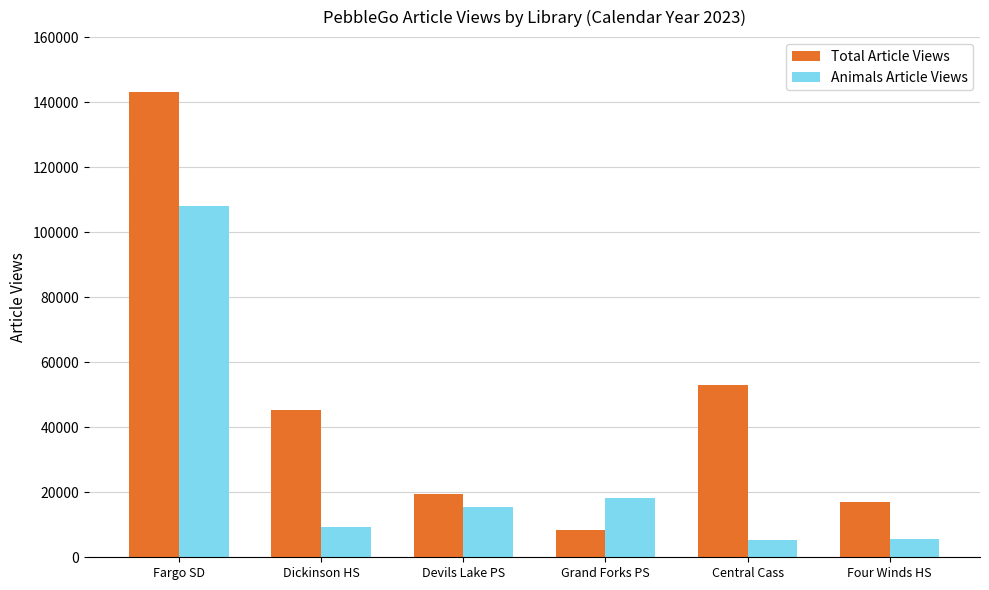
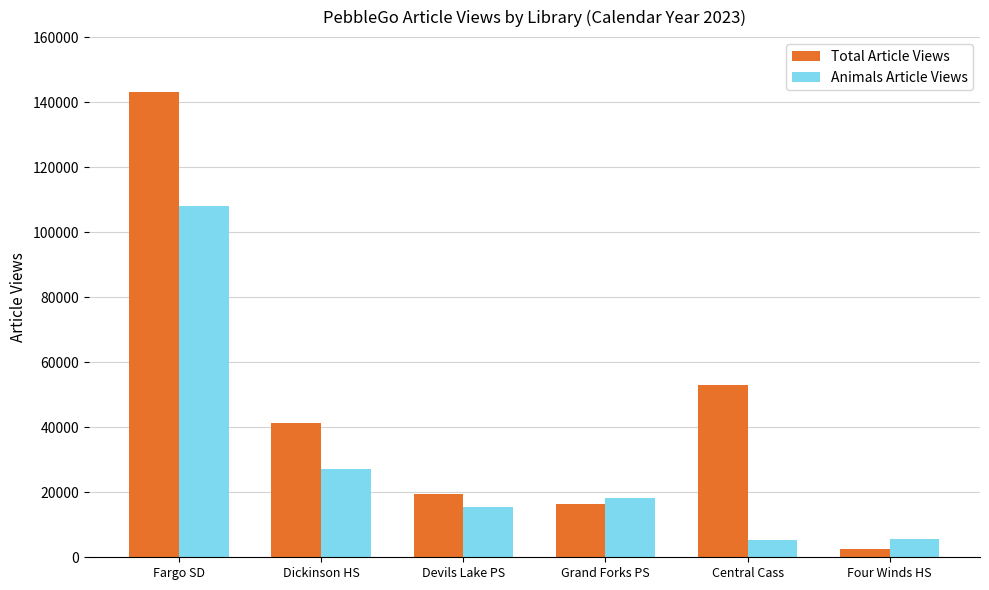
Total Article Views, Dickinson HS: 45000 -> 41000
Animals Article Views, Dickinson HS: 9000 -> 27000
Total Article Views, Grand Forks PS: 8000 -> 16000
Total Article Views, Four Winds HS: 17000 -> 3000
